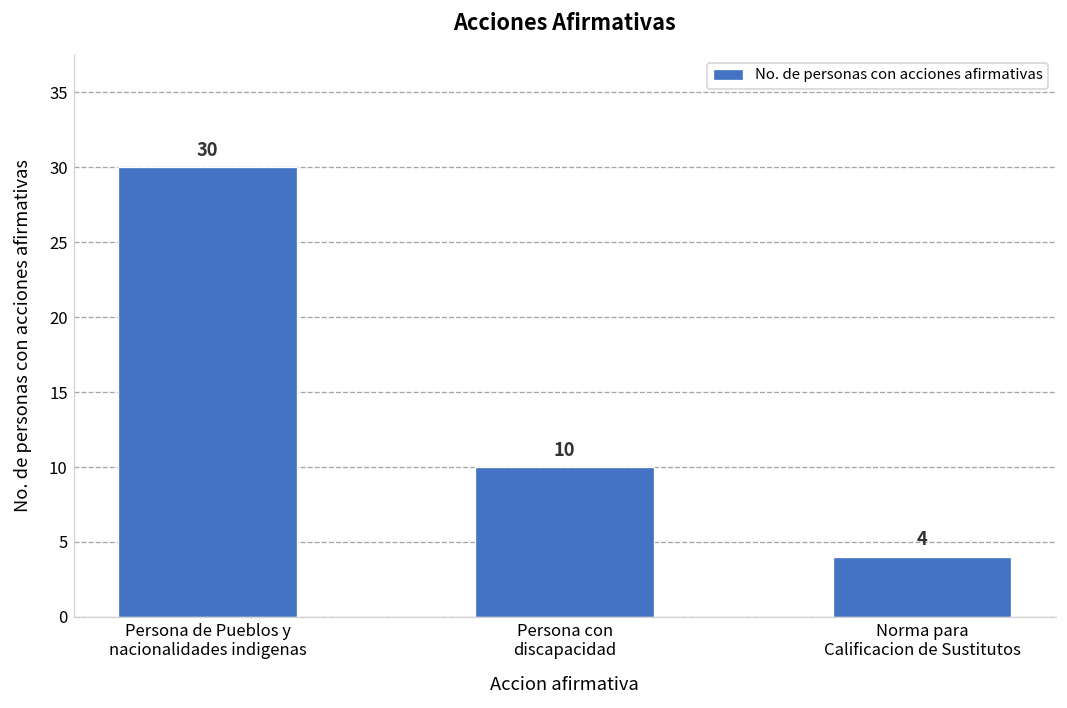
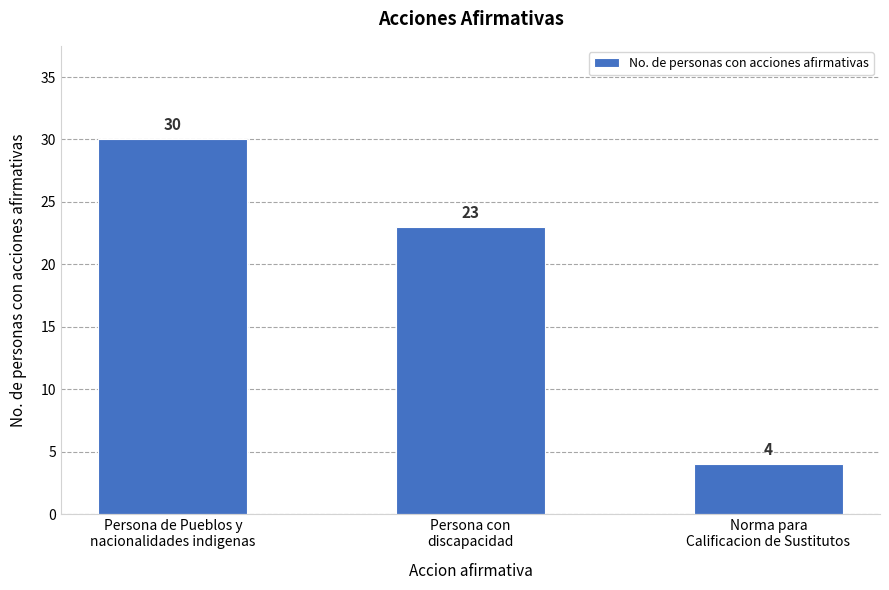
Persona con discapacidad: 10 -> 23
